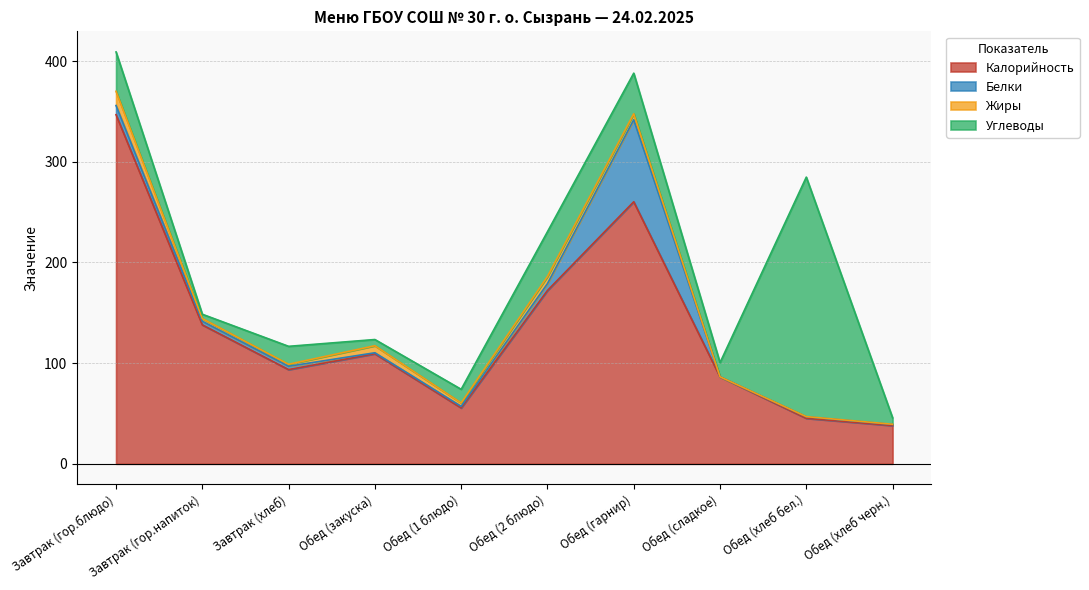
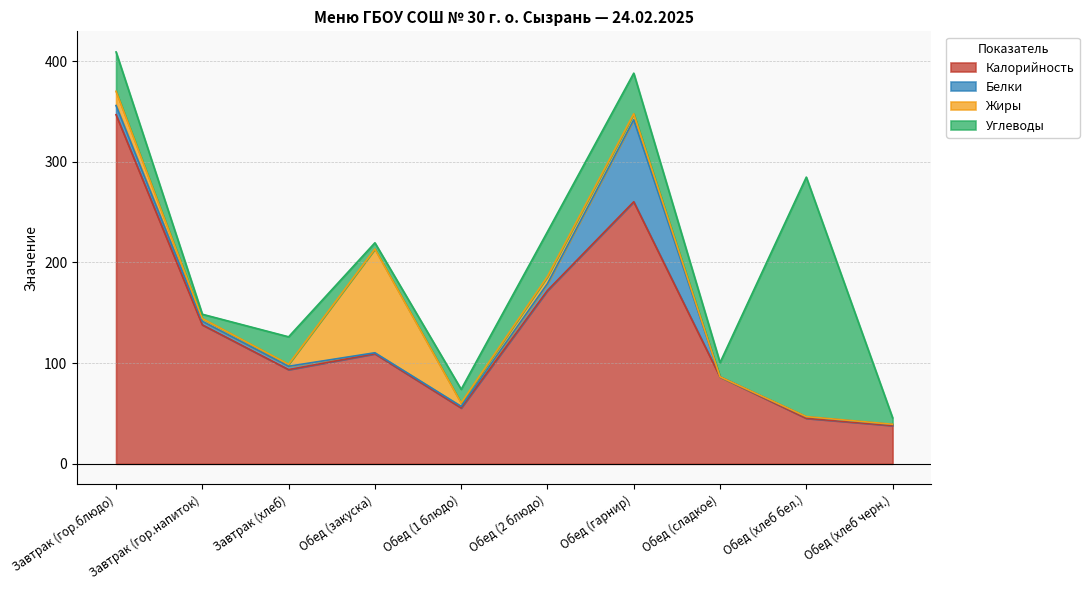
Углеводы, Завтрак (хлеб): 18 -> 27
Жиры, Обед (закуска): 7 -> 103
